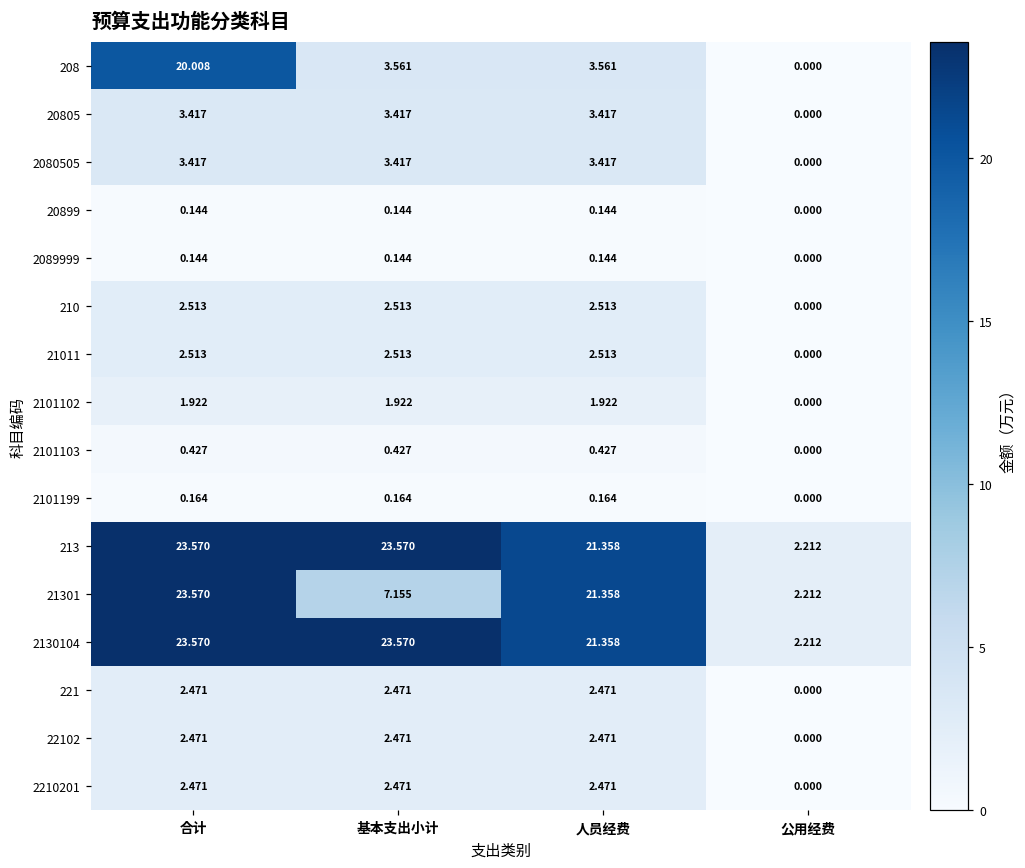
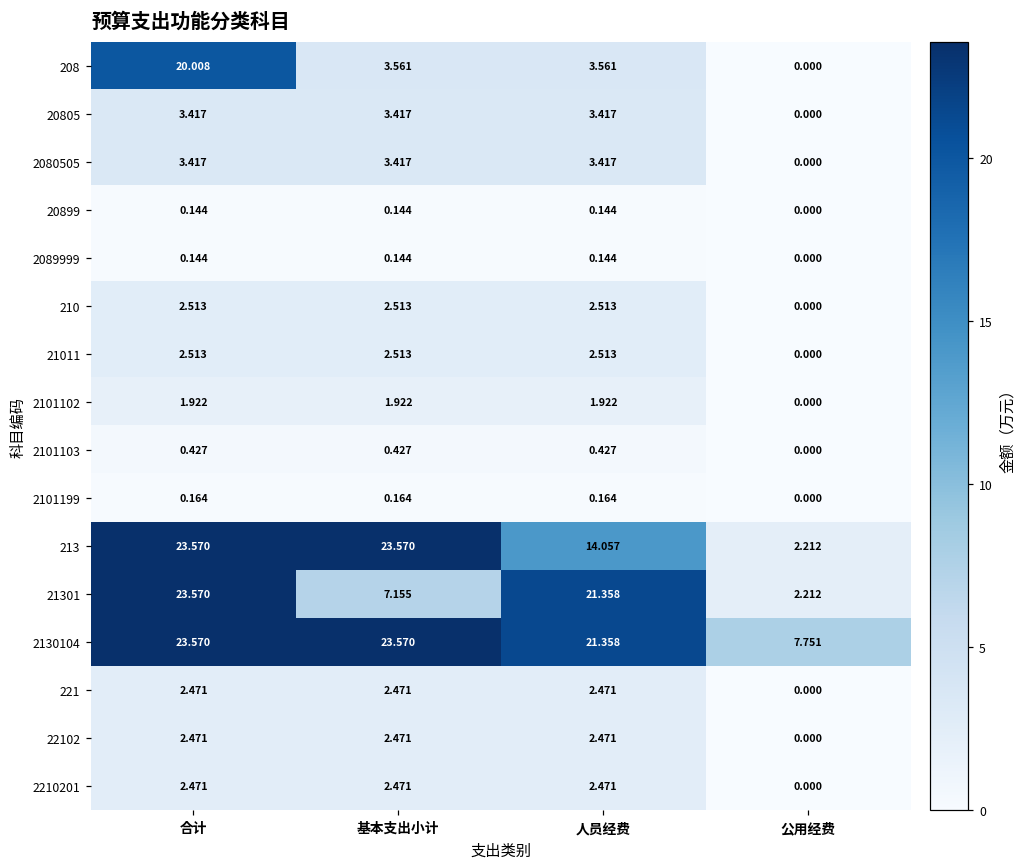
213, 人员经费: 21.358 -> 14.057
2130104, 公用经费: 2.212 -> 7.751
